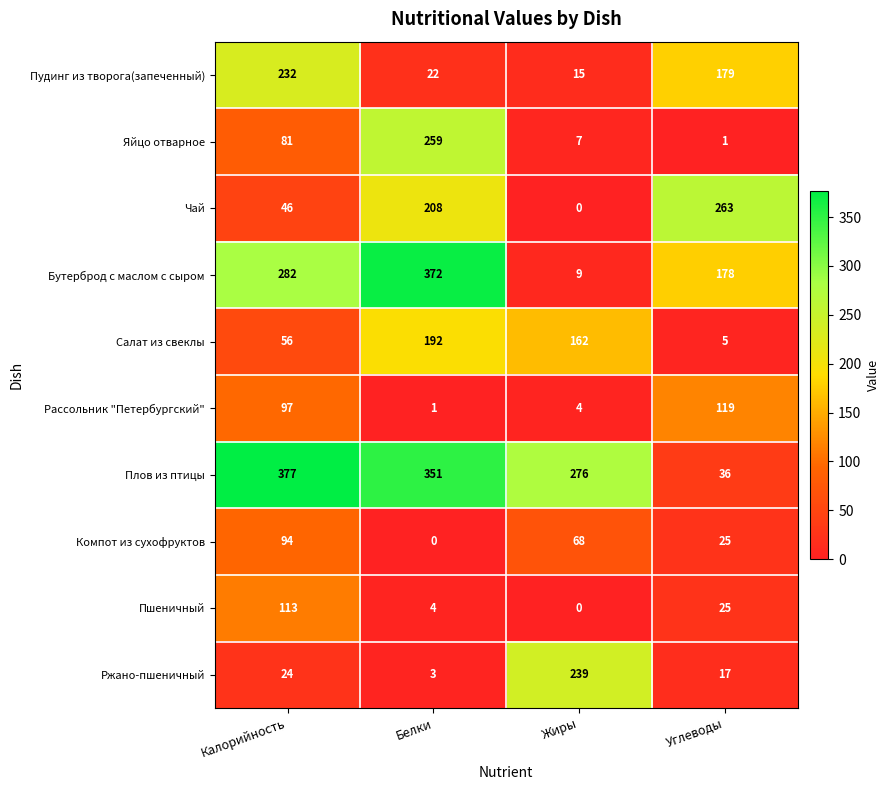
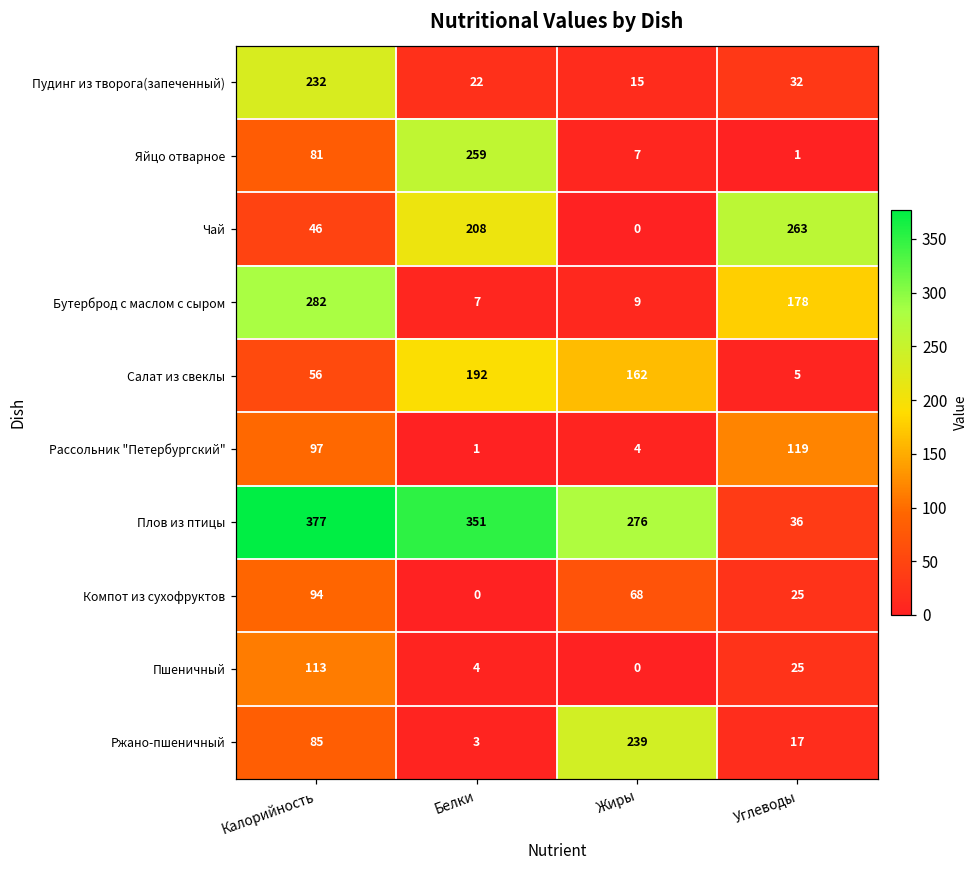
Пудинг из творога(запеченный), Углеводы: 179 -> 32
Бутерброд с маслом с сыром, Белки: 372 -> 7
Ржано-пшеничный, Калорийность: 24 -> 85
